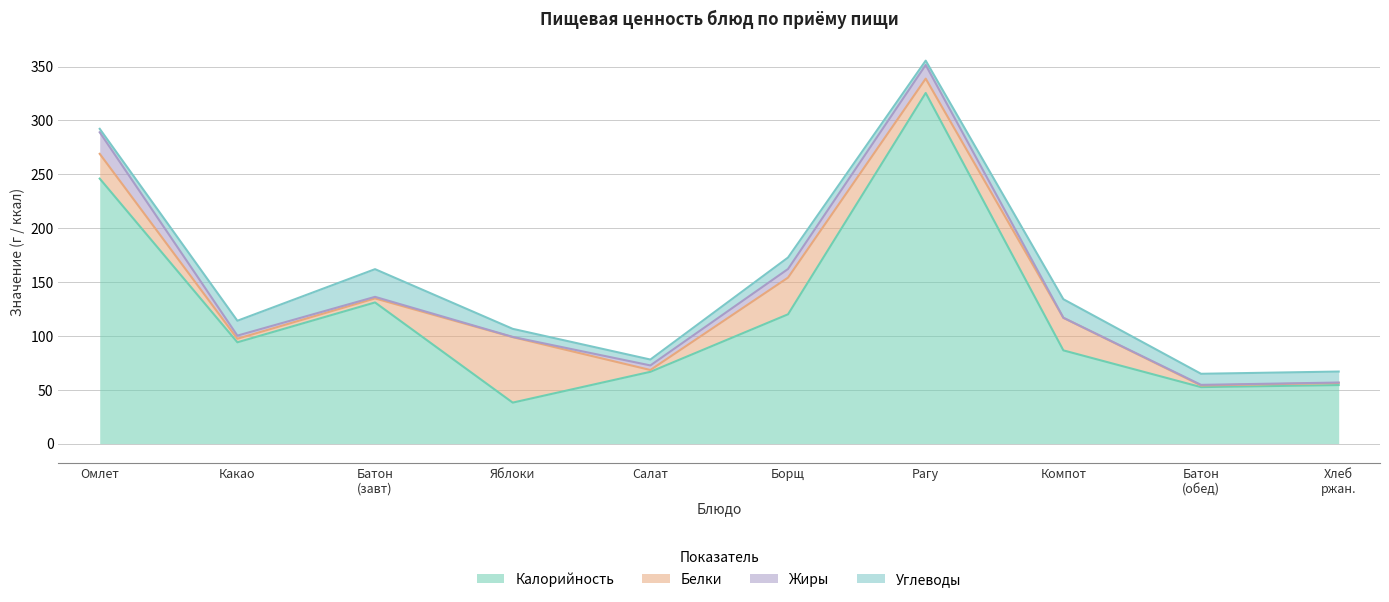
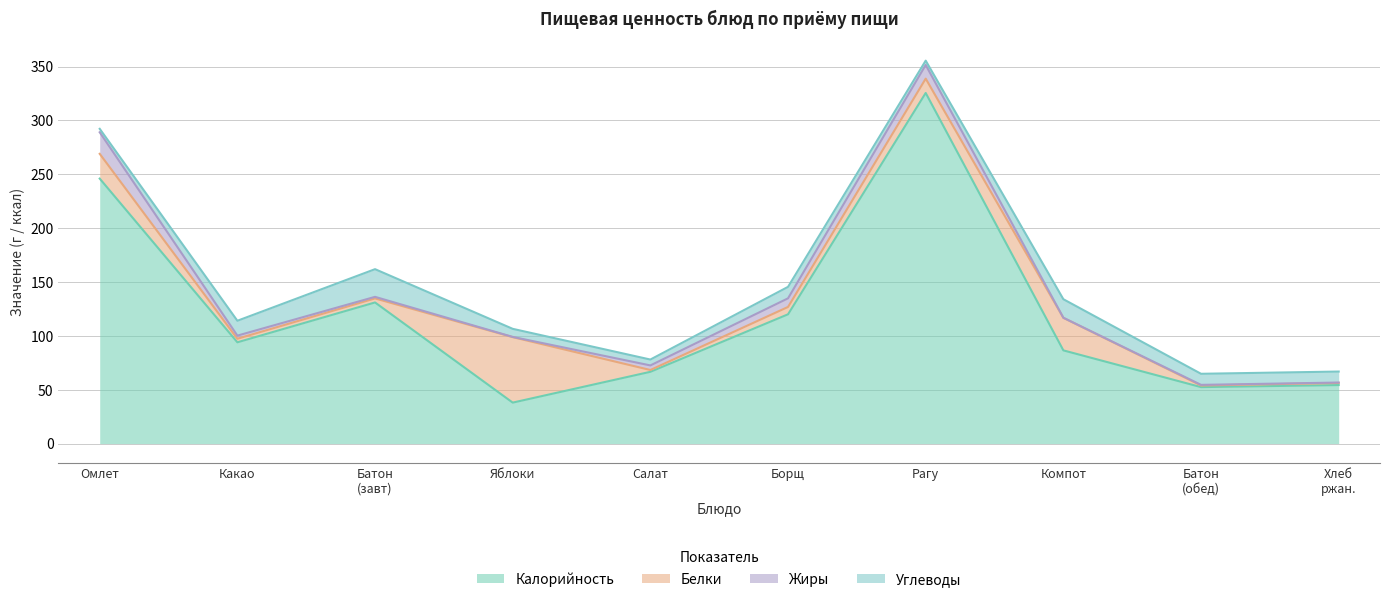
Белки, Борщ: 34 -> 7
